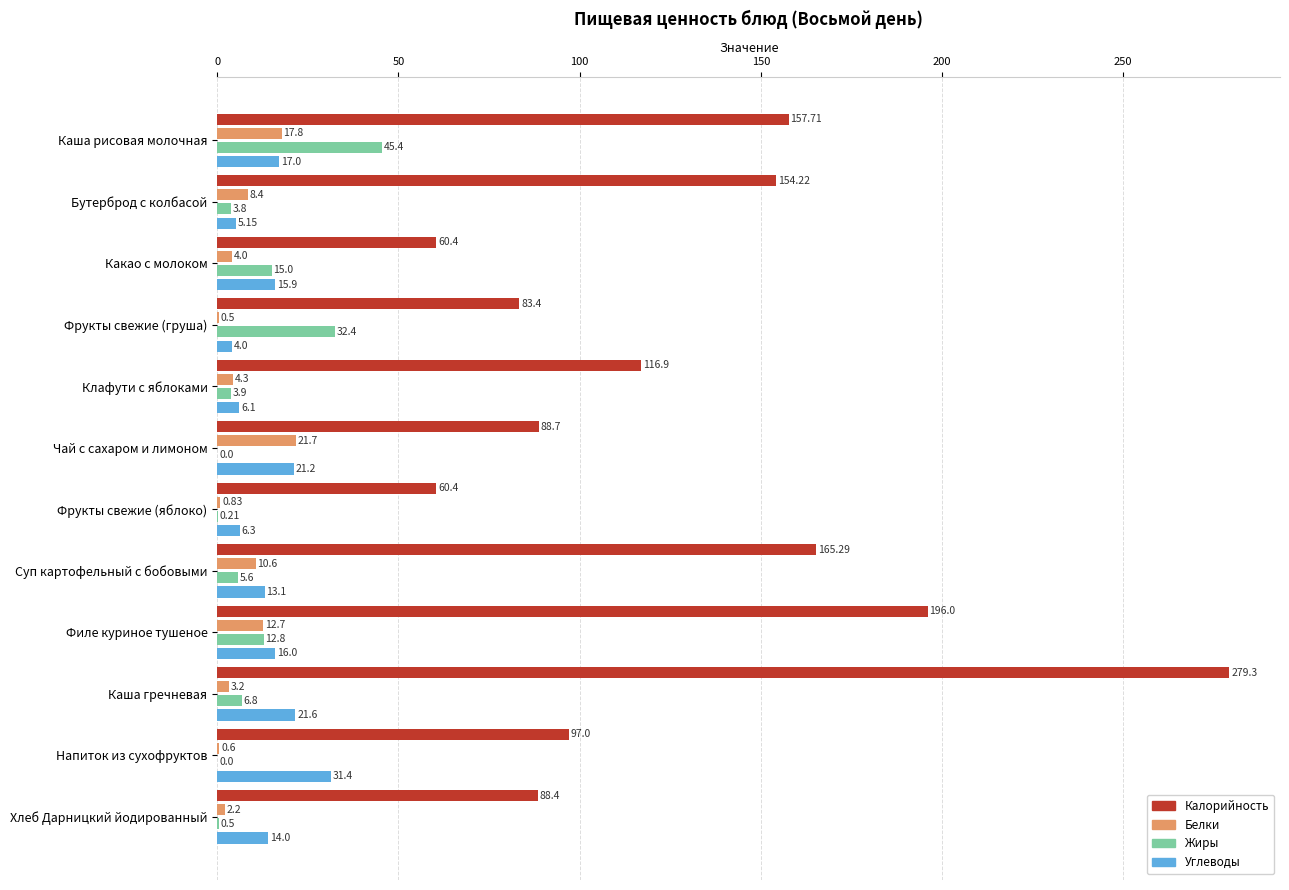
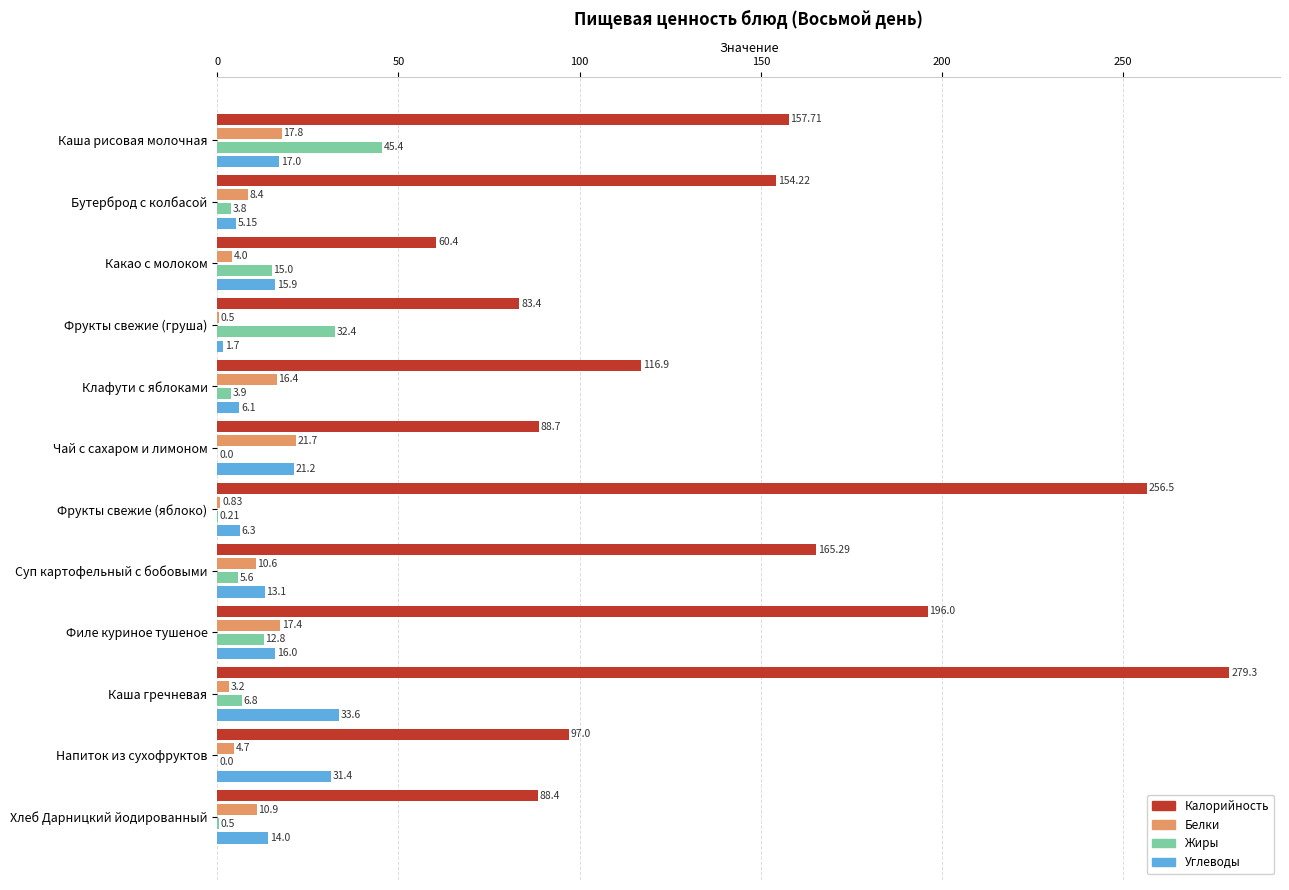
Углеводы, Фрукты свежие (груша): 4.0 -> 1.7
Белки, Клафути с яблоками: 4.3 -> 16.4
Калорийность, Фрукты свежие (яблоко): 60.4 -> 256.5
Белки, Филе куриное тушеное: 12.7 -> 17.4
Углеводы, Каша гречневая: 21.6 -> 33.6
Белки, Напиток из сухофруктов: 0.6 -> 4.7
Белки, Хлеб Дарницкий йодированный: 2.2 -> 10.9
